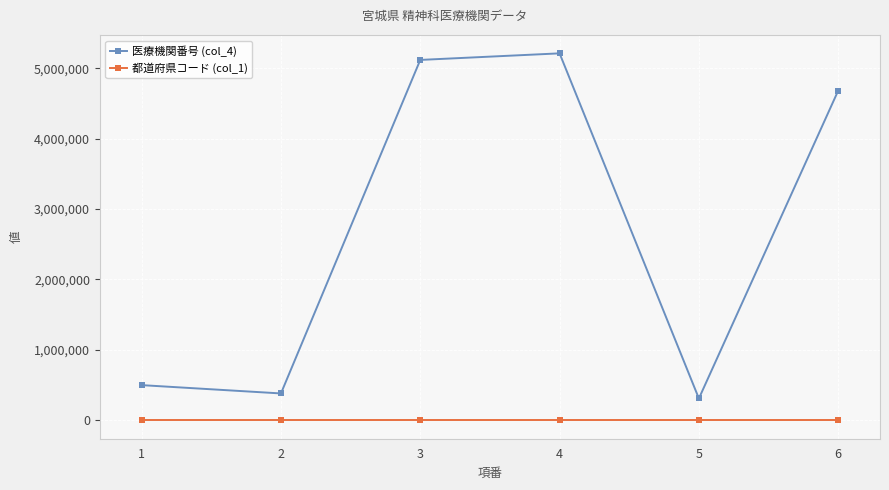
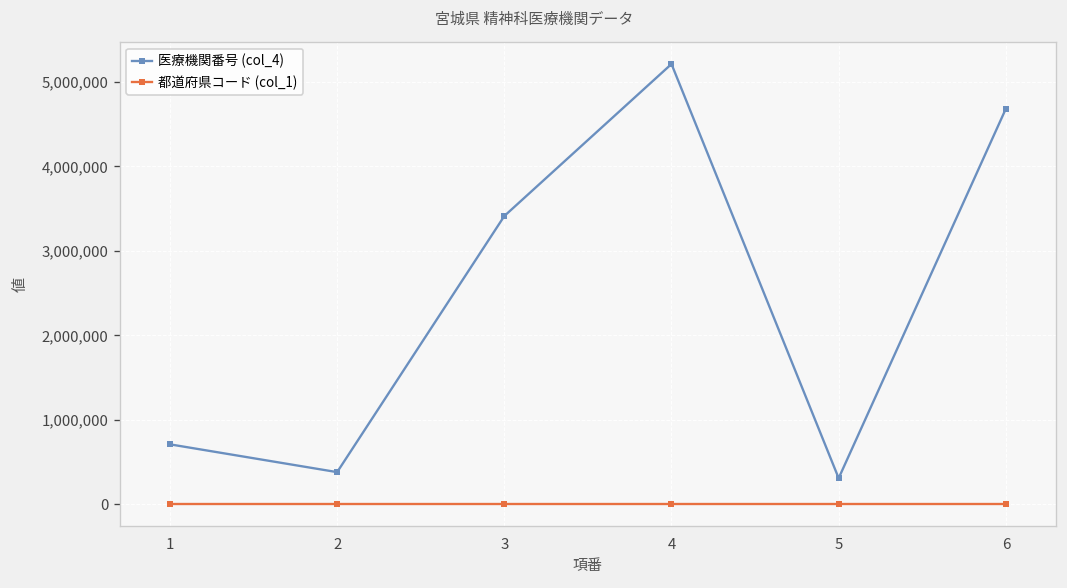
医療機関番号 (col_4), 1: 500,000 -> 700,000
医療機関番号 (col_4), 3: 5,100,000 -> 3,400,000
